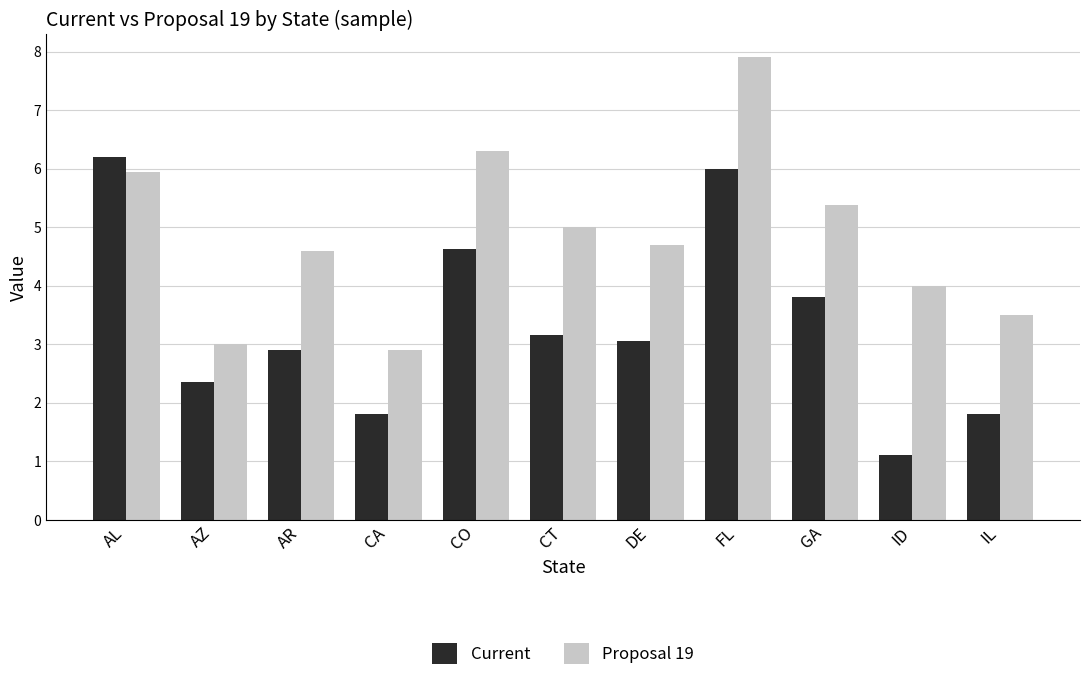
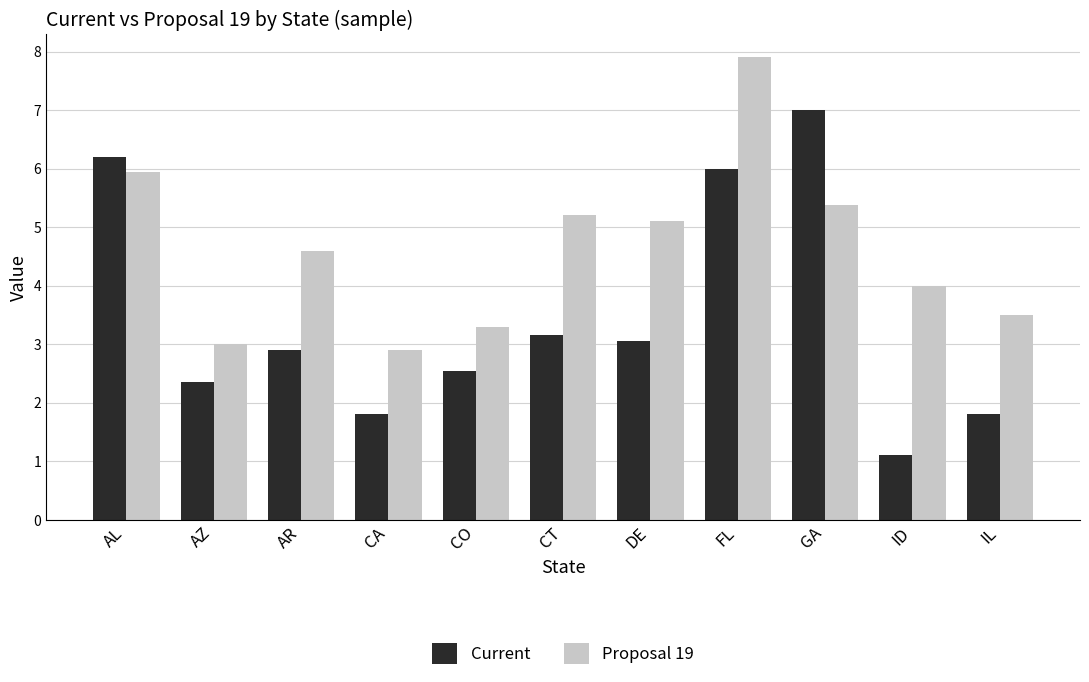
Current, CO: 4.6 -> 2.6
Proposal 19, CO: 6.3 -> 3.3
Proposal 19, CT: 5.0 -> 5.2
Proposal 19, DE: 4.7 -> 5.1
Current, GA: 3.8 -> 7.0
